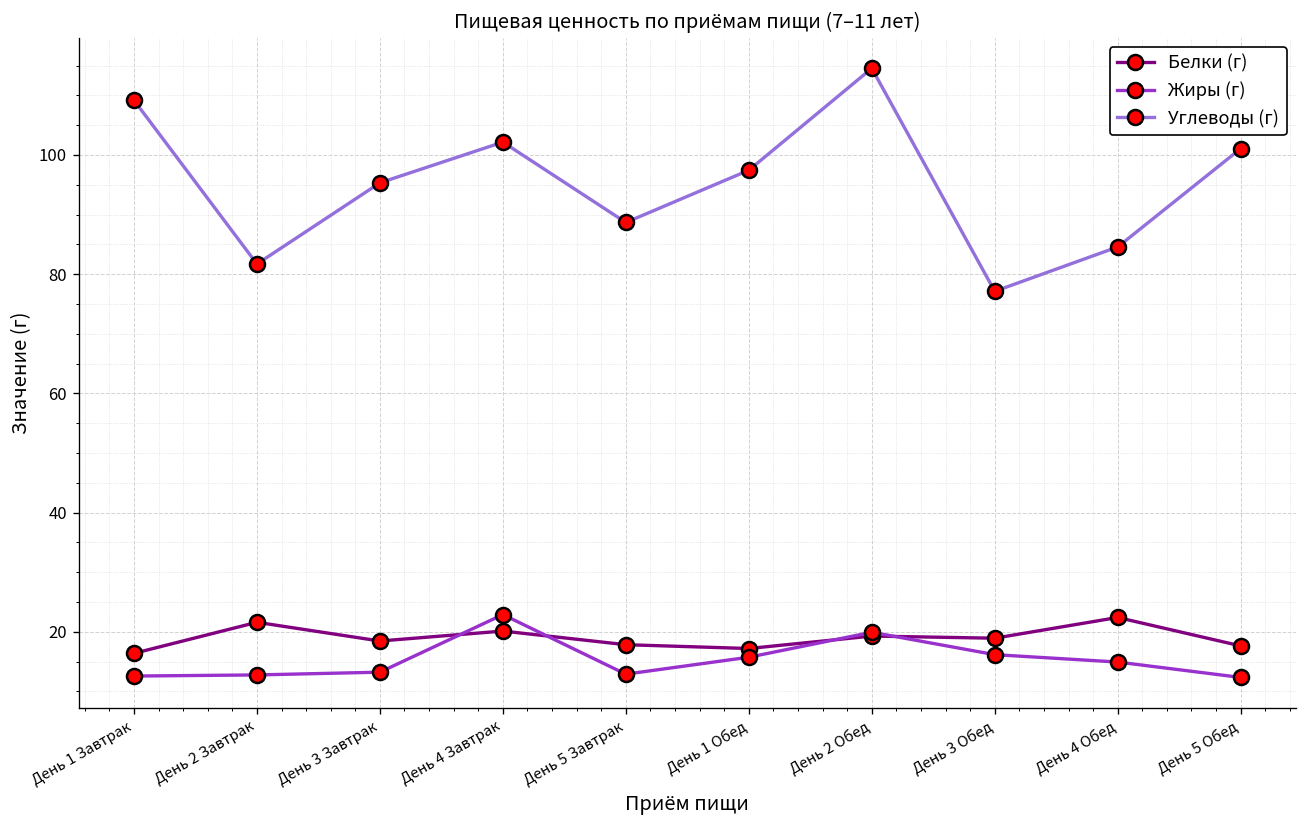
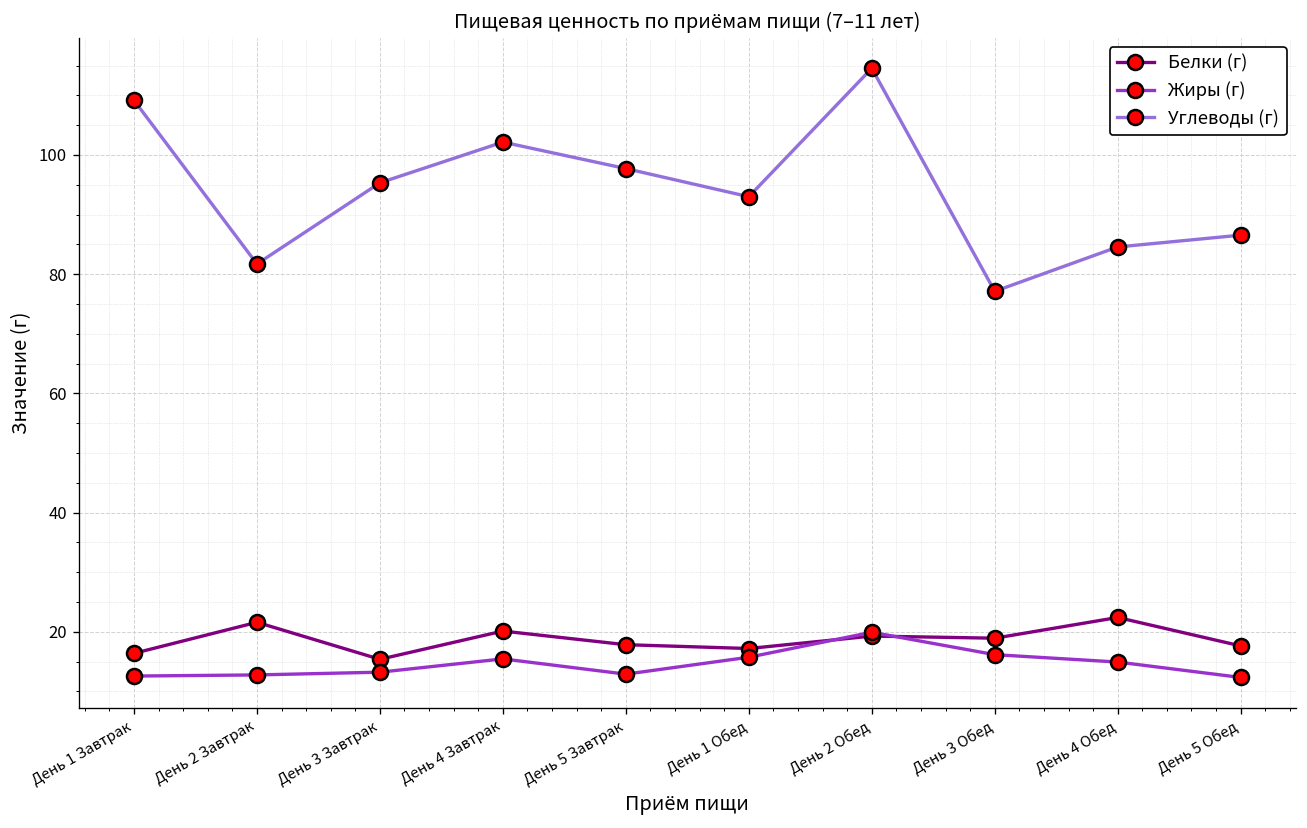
Белки (г), День 3 Завтрак: 18 -> 15
Жиры (г), День 4 Завтрак: 23 -> 15
Углеводы (г), День 5 Завтрак: 89 -> 98
Углеводы (г), День 1 Обед: 97 -> 93
Углеводы (г), День 5 Обед: 101 -> 87
